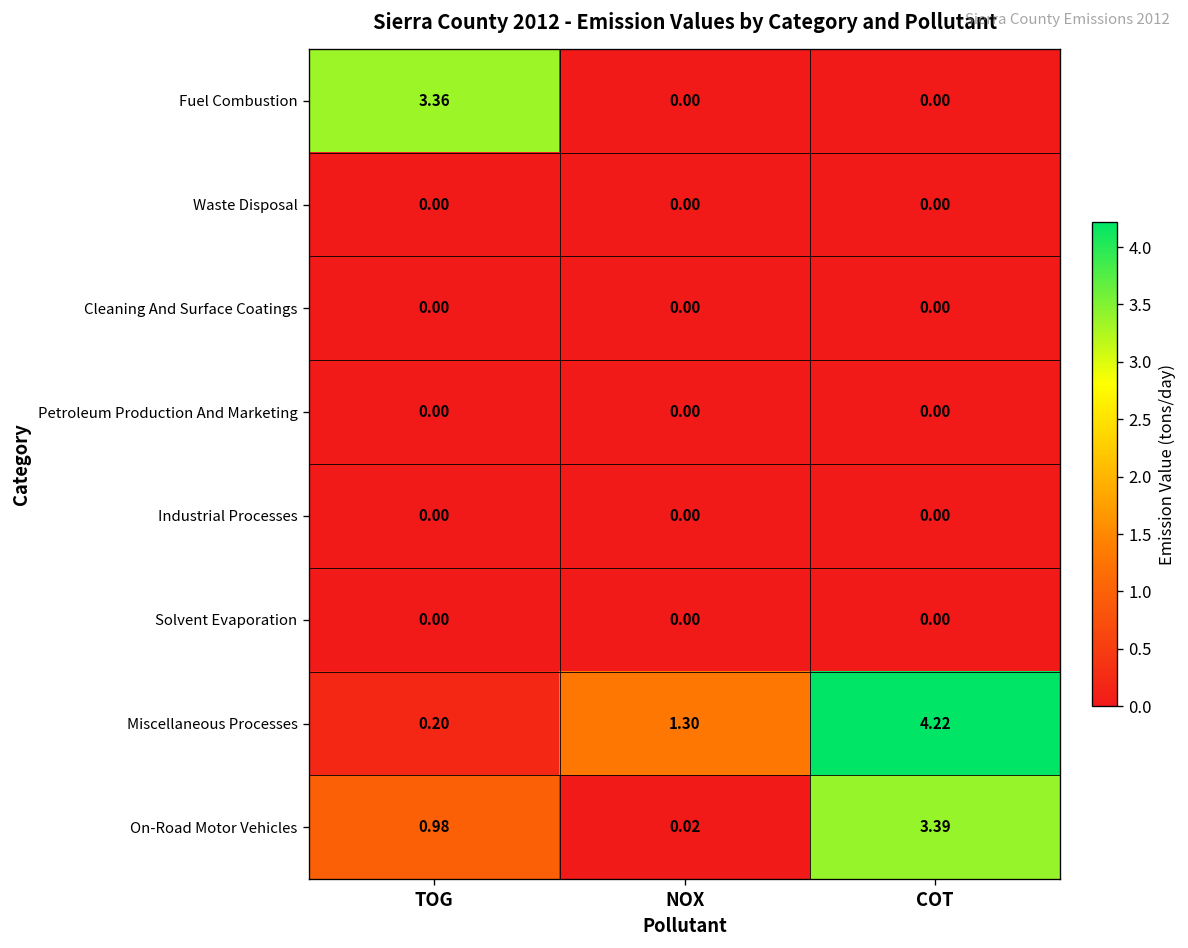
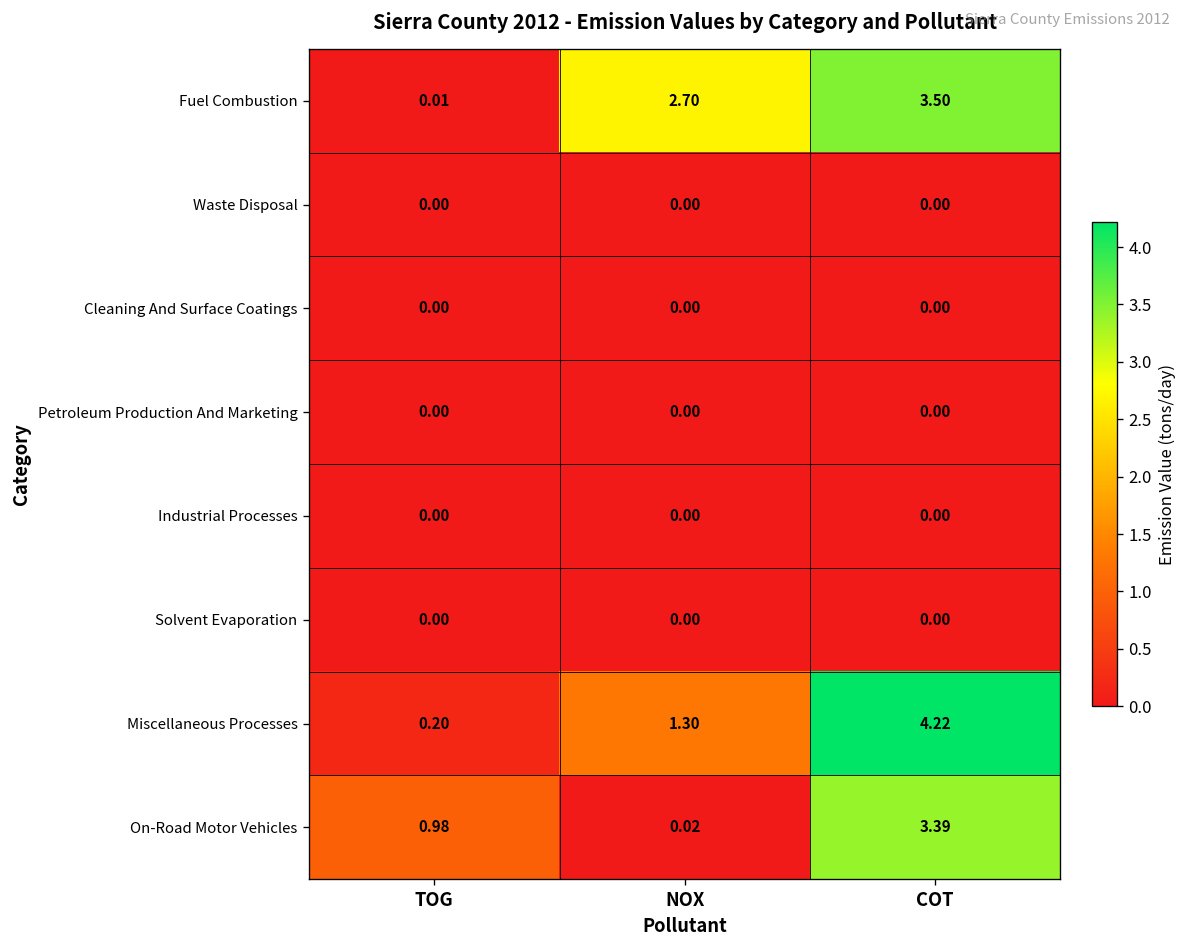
Fuel Combustion, TOG: 3.36 -> 0.01
Fuel Combustion, NOX: 0.00 -> 2.70
Fuel Combustion, COT: 0.00 -> 3.50
